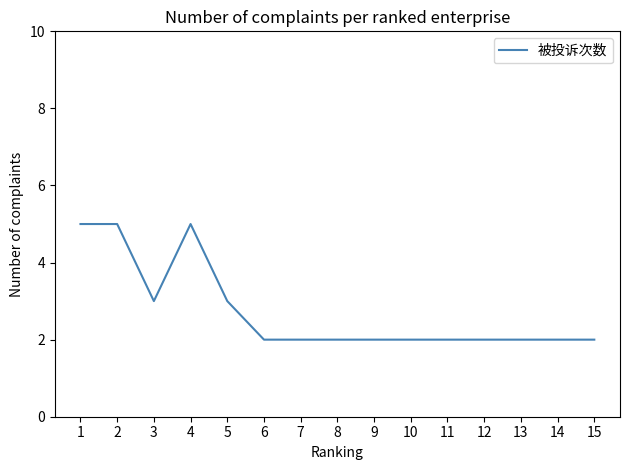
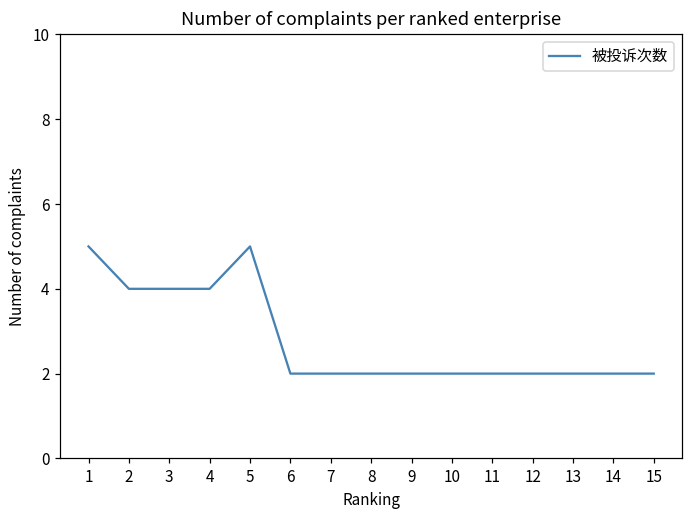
2: 5 -> 4
3: 3 -> 4
4: 5 -> 4
5: 3 -> 5
